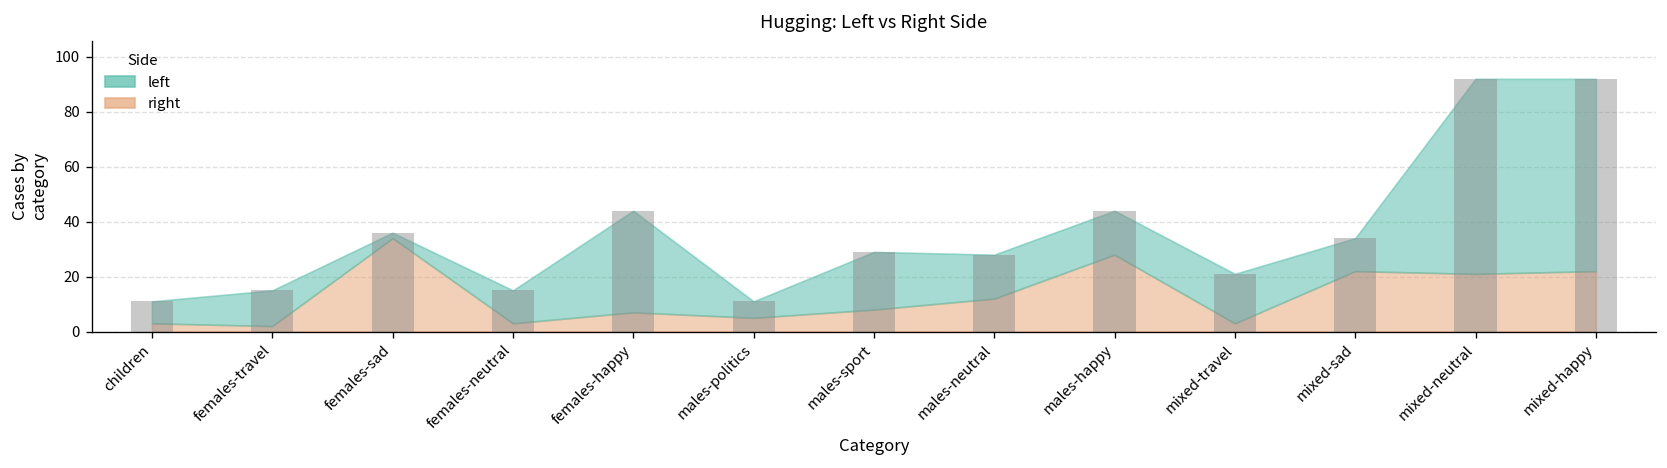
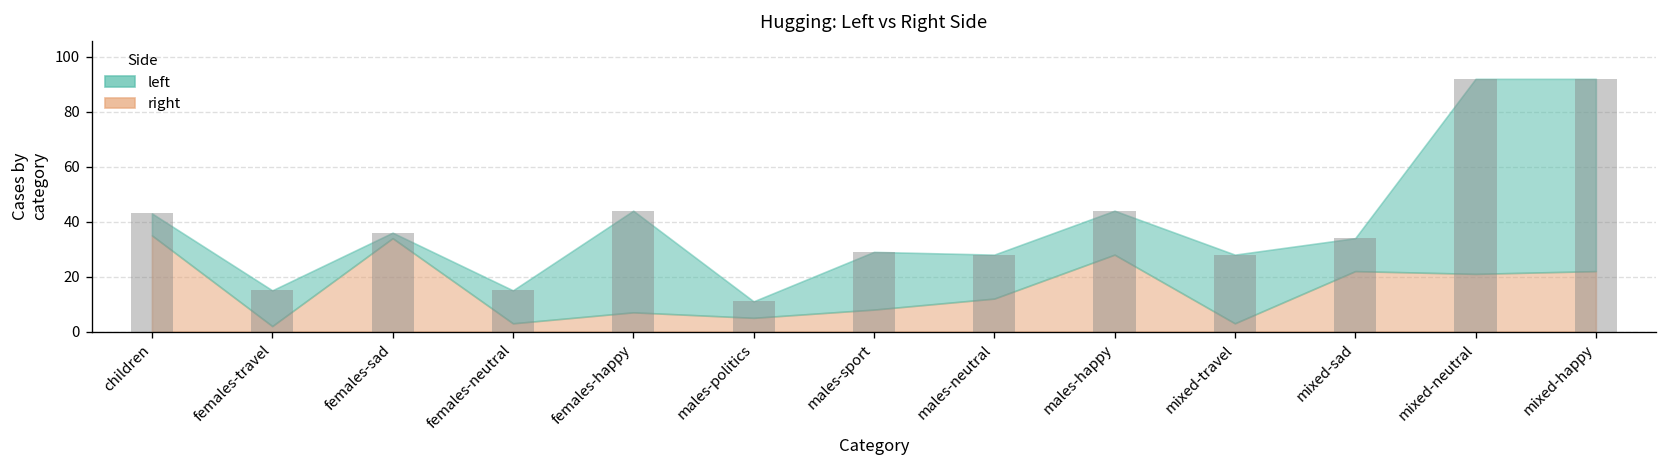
right, children: 3 -> 35
left, mixed-travel: 18 -> 25
